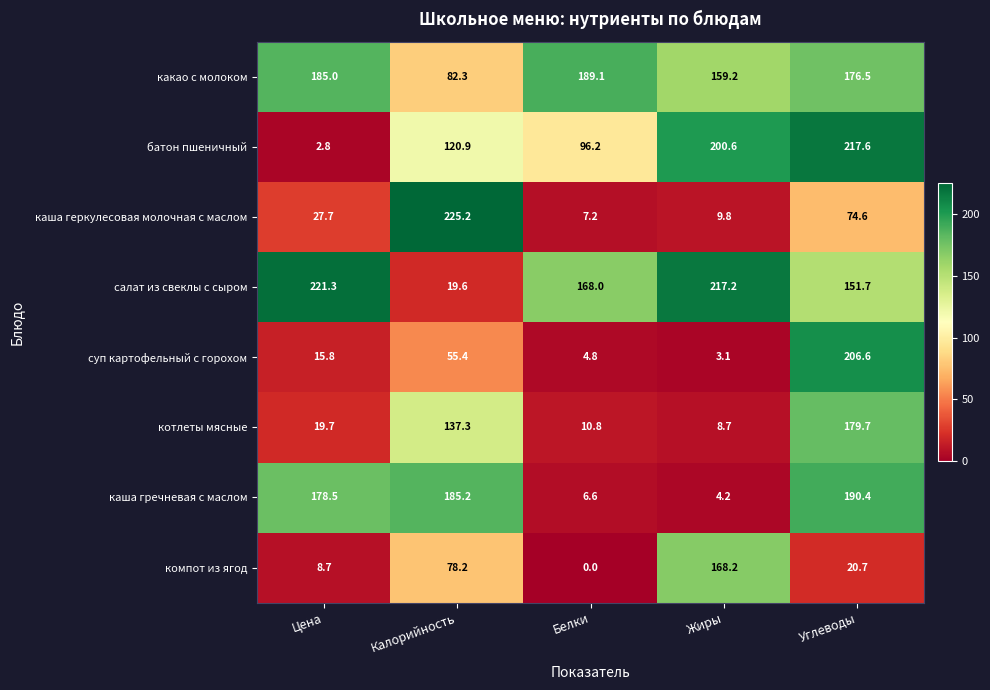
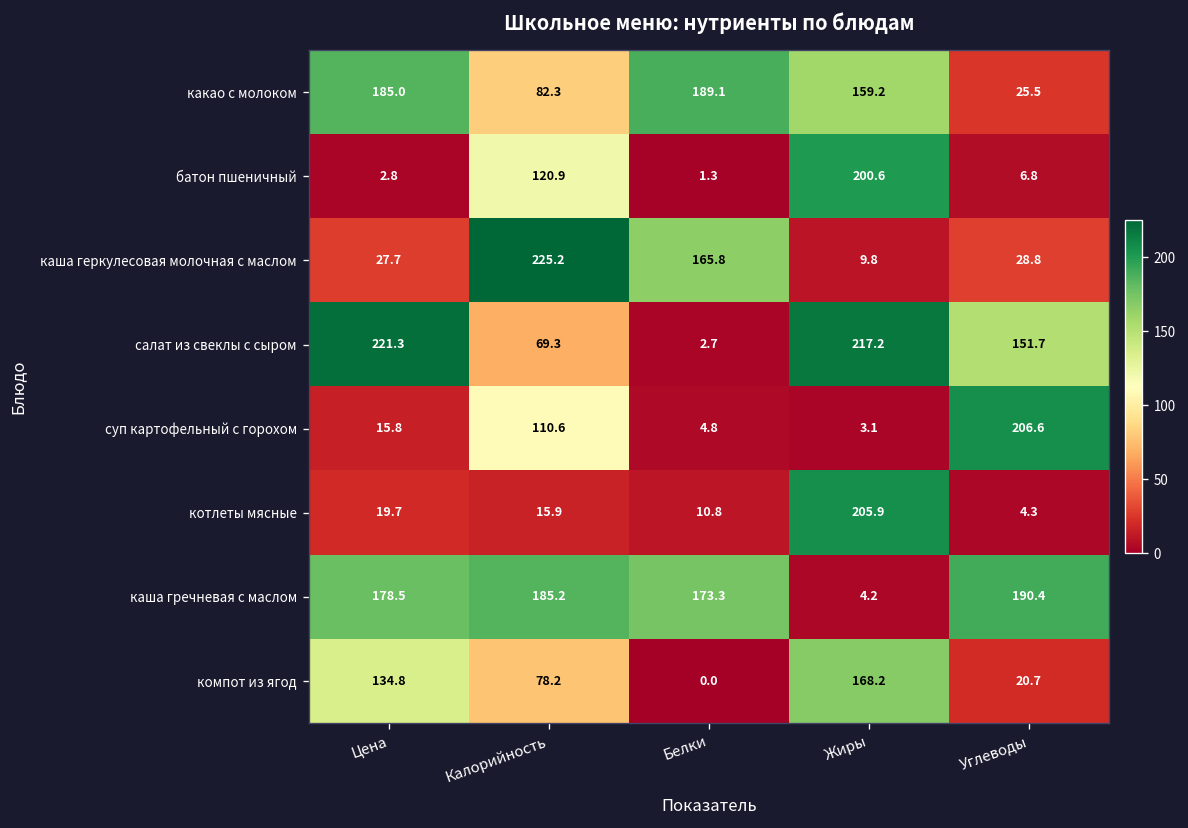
какао с молоком, Углеводы: 176.5 -> 25.5
батон пшеничный, Белки: 96.2 -> 1.3
батон пшеничный, Углеводы: 217.6 -> 6.8
каша геркулесовая молочная с маслом, Белки: 7.2 -> 165.8
каша геркулесовая молочная с маслом, Углеводы: 74.6 -> 28.8
салат из свеклы с сыром, Калорийность: 19.6 -> 69.3
салат из свеклы с сыром, Белки: 168.0 -> 2.7
суп картофельный с горохом, Калорийность: 55.4 -> 110.6
котлеты мясные, Калорийность: 137.3 -> 15.9
котлеты мясные, Жиры: 8.7 -> 205.9
котлеты мясные, Углеводы: 179.7 -> 4.3
каша гречневая с маслом, Белки: 6.6 -> 173.3
компот из ягод, Цена: 8.7 -> 134.8
